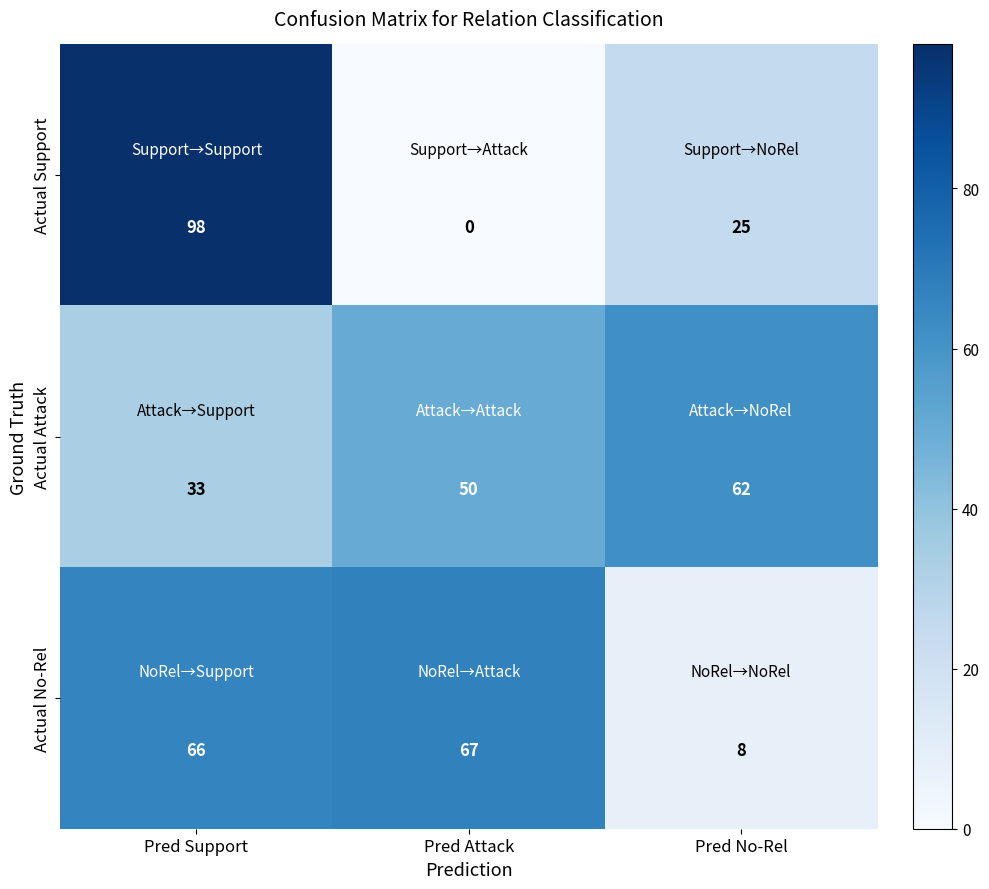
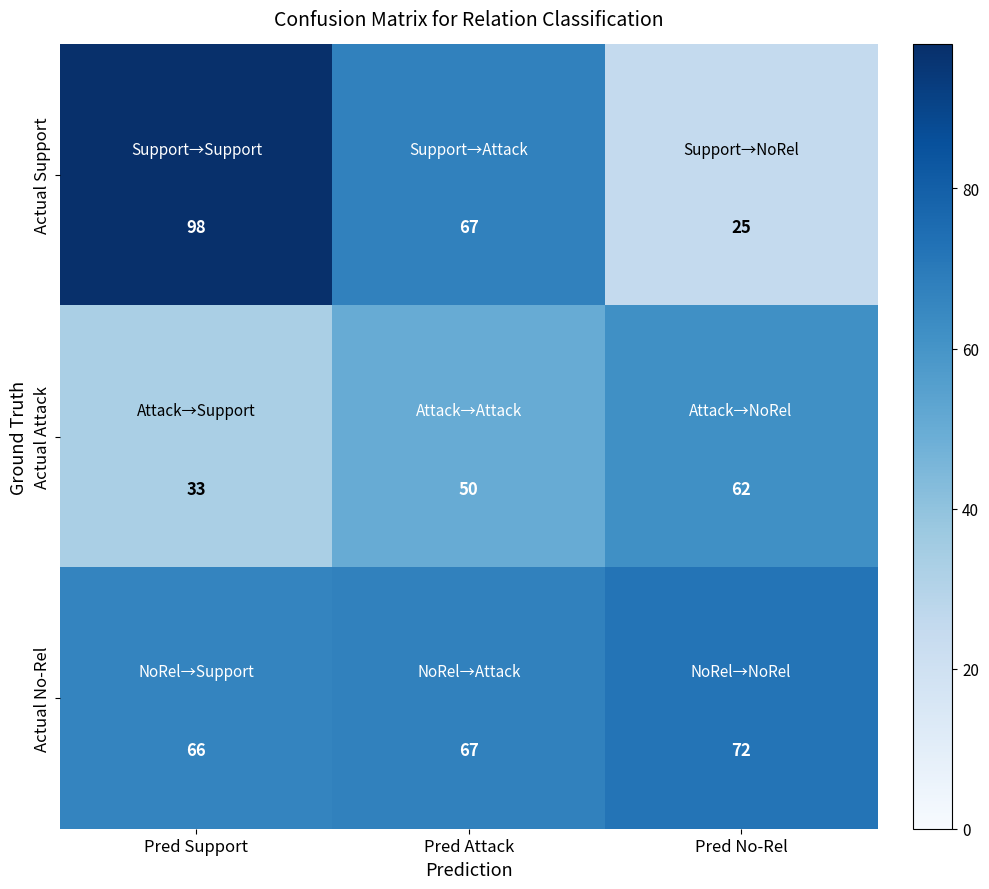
Actual Support, Pred Attack: 0 -> 67
Actual No-Rel, Pred No-Rel: 8 -> 72
